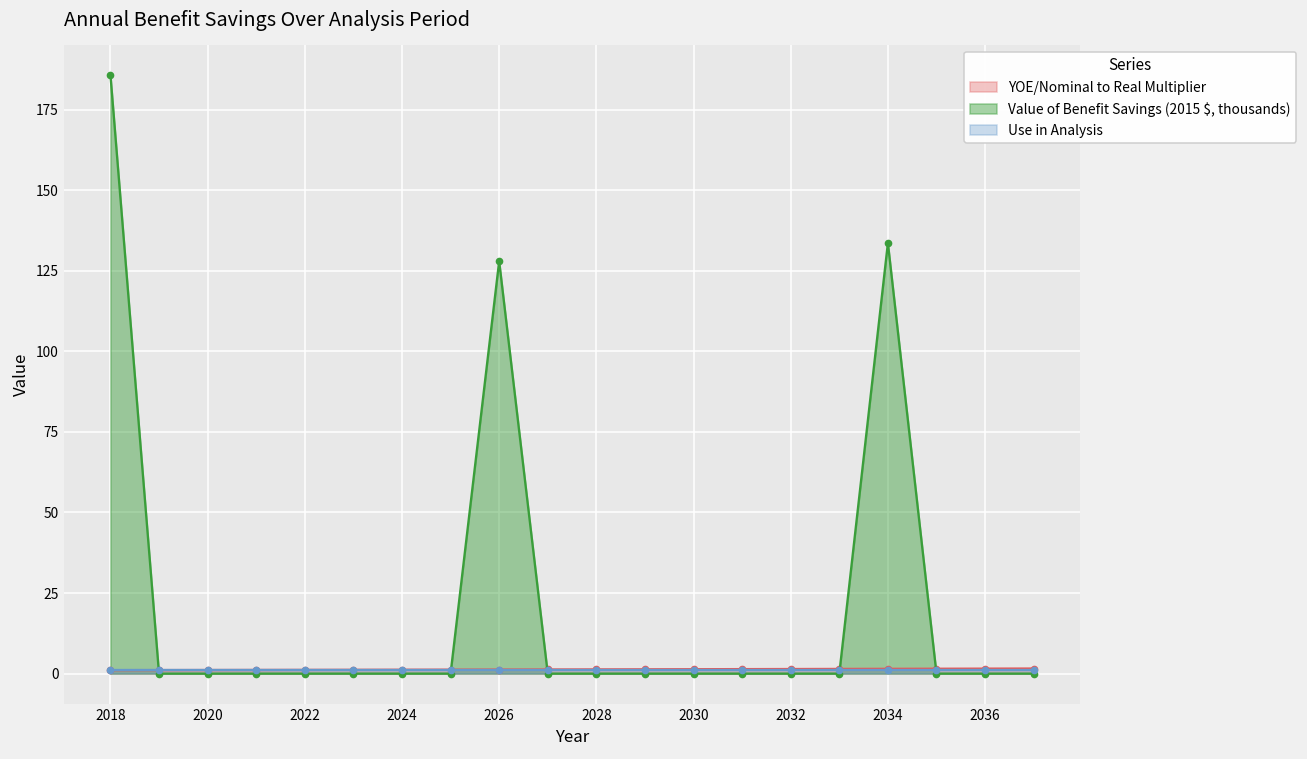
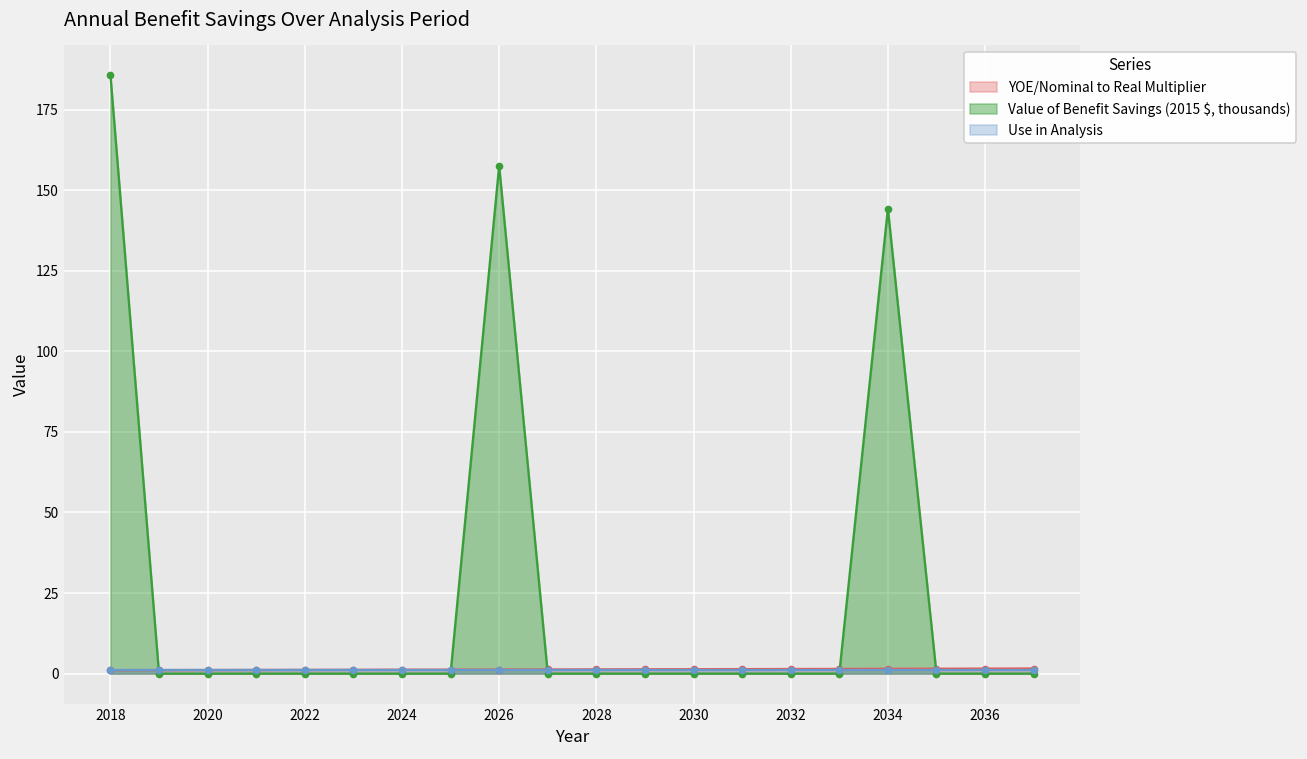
Value of Benefit Savings (2015 $, thousands), 2026: 128 -> 158
Value of Benefit Savings (2015 $, thousands), 2034: 134 -> 144
